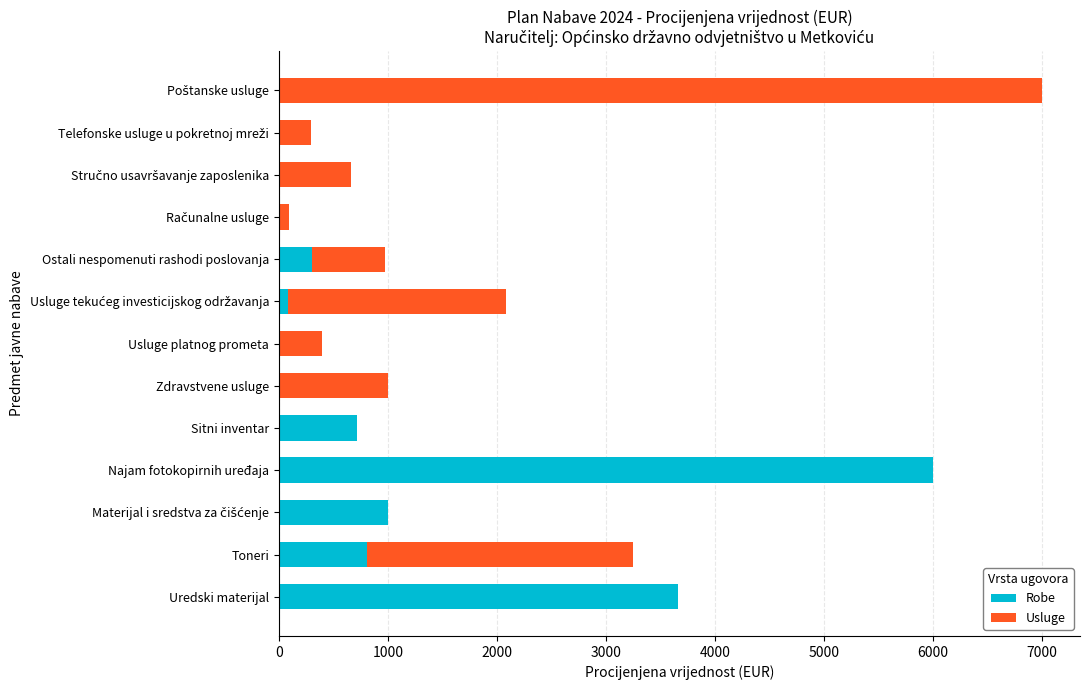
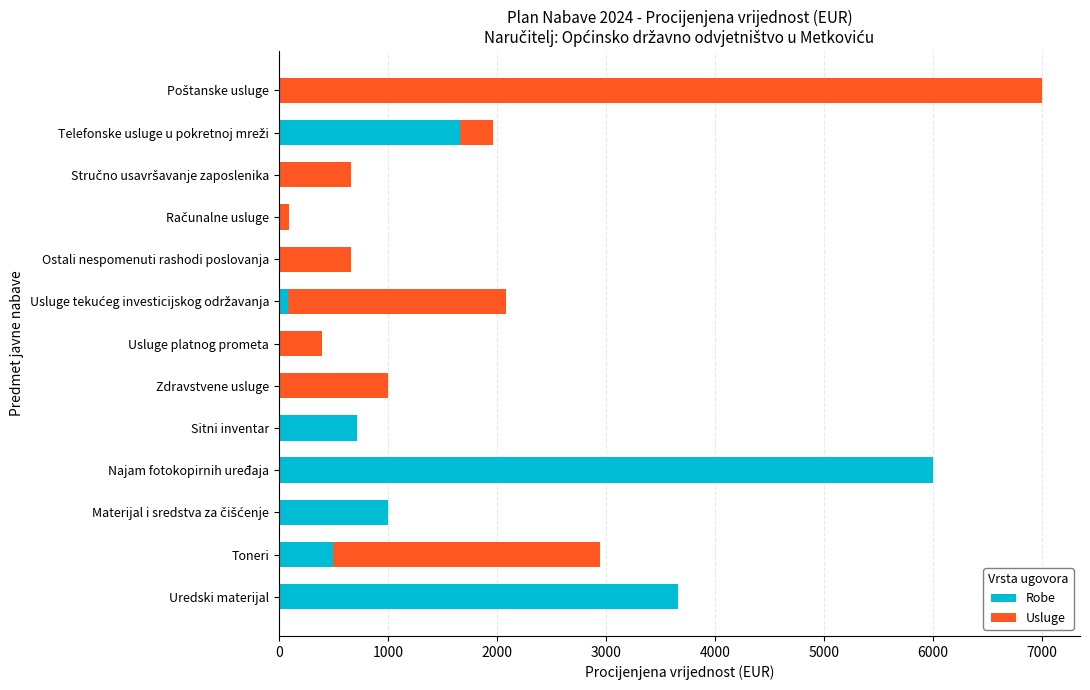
Robe, Telefonske usluge u pokretnoj mreži: 0 -> 1660
Robe, Ostali nespomenuti rashodi poslovanja: 310 -> 0
Robe, Toneri: 810 -> 500
